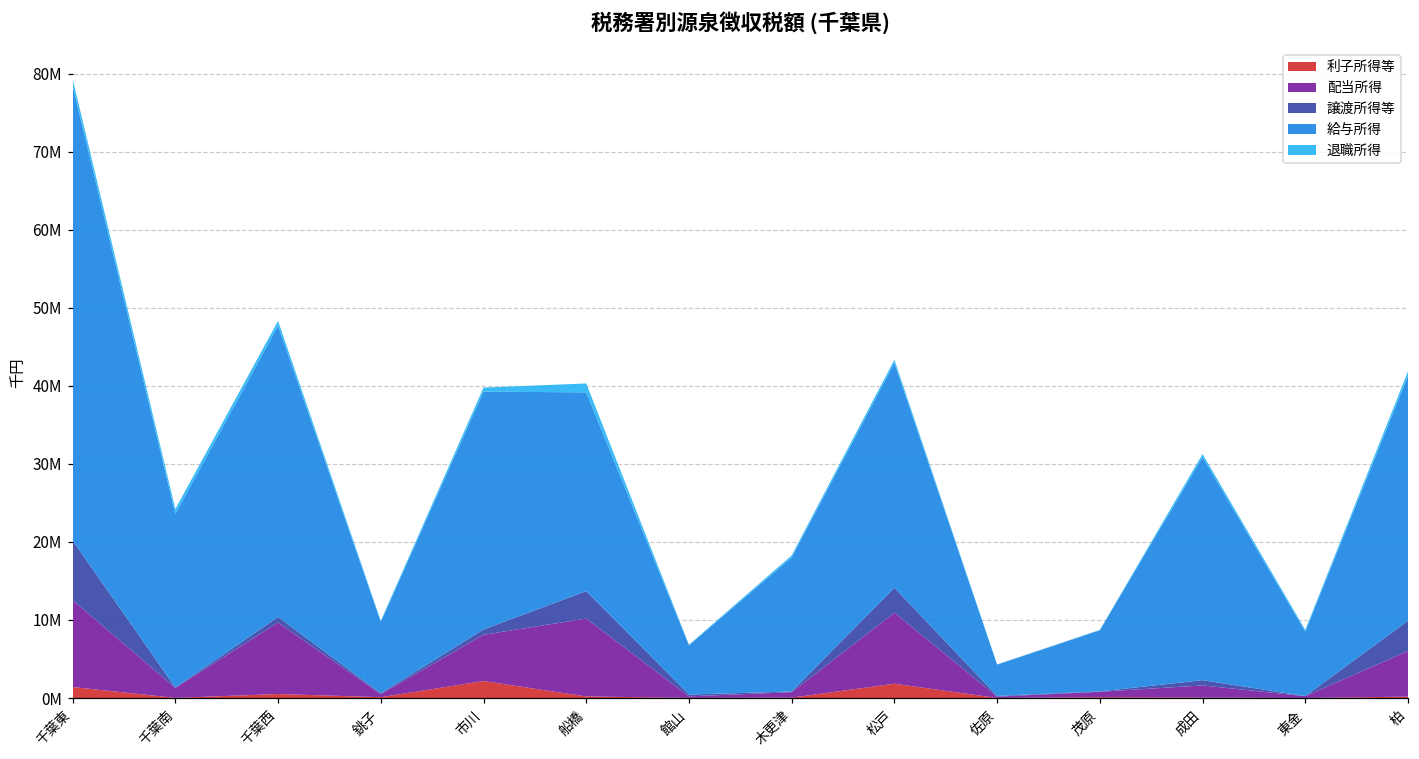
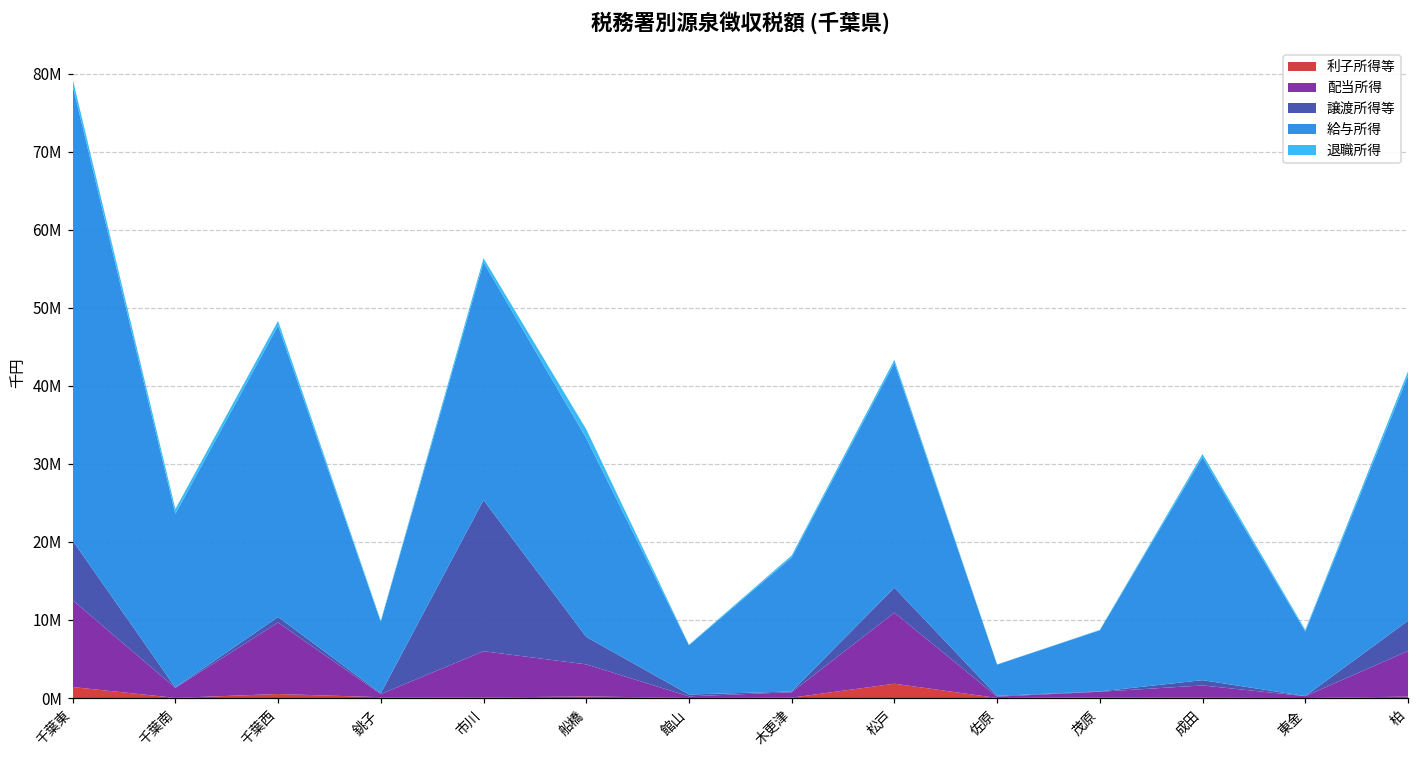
利子所得等, 市川: 2000000 -> 0
譲渡所得等, 市川: 1000000 -> 19000000
配当所得, 船橋: 10000000 -> 4000000
